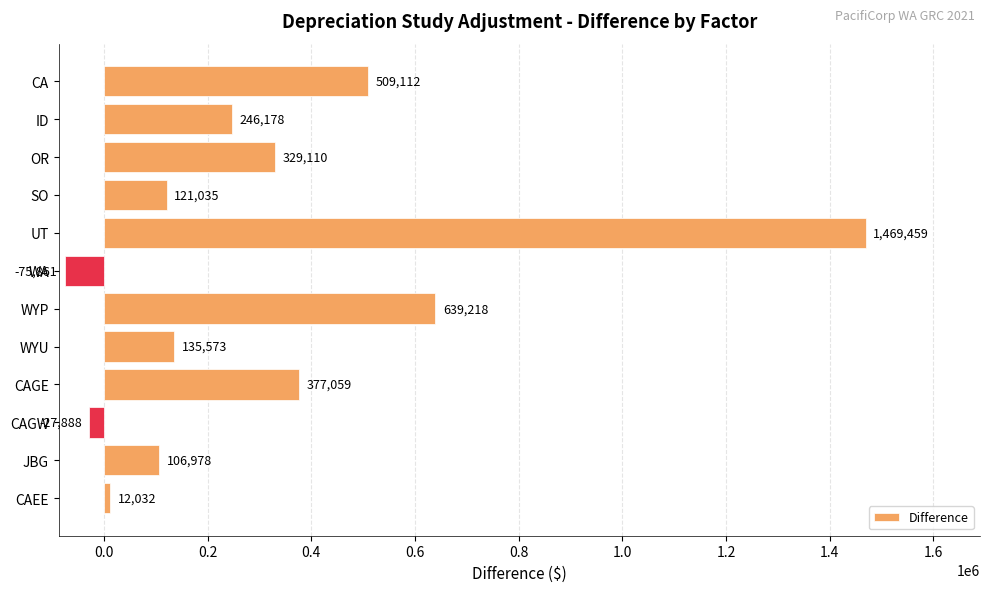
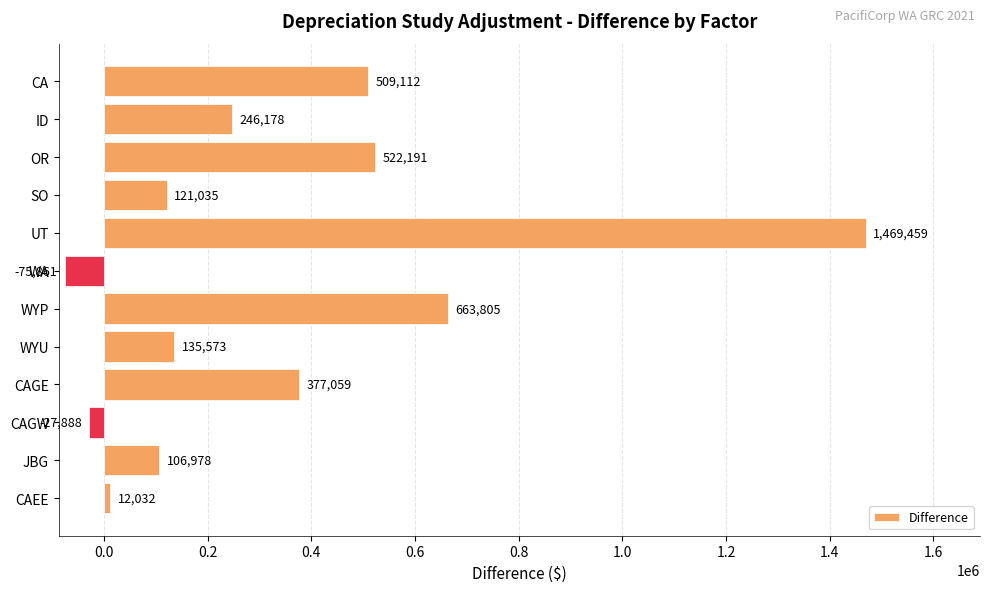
OR: 329,110 -> 522,191
WYP: 639,218 -> 663,805
